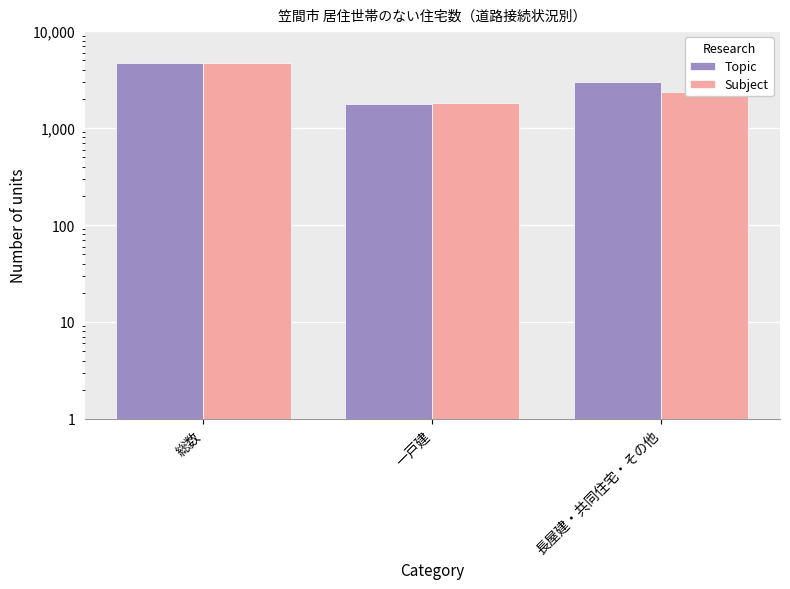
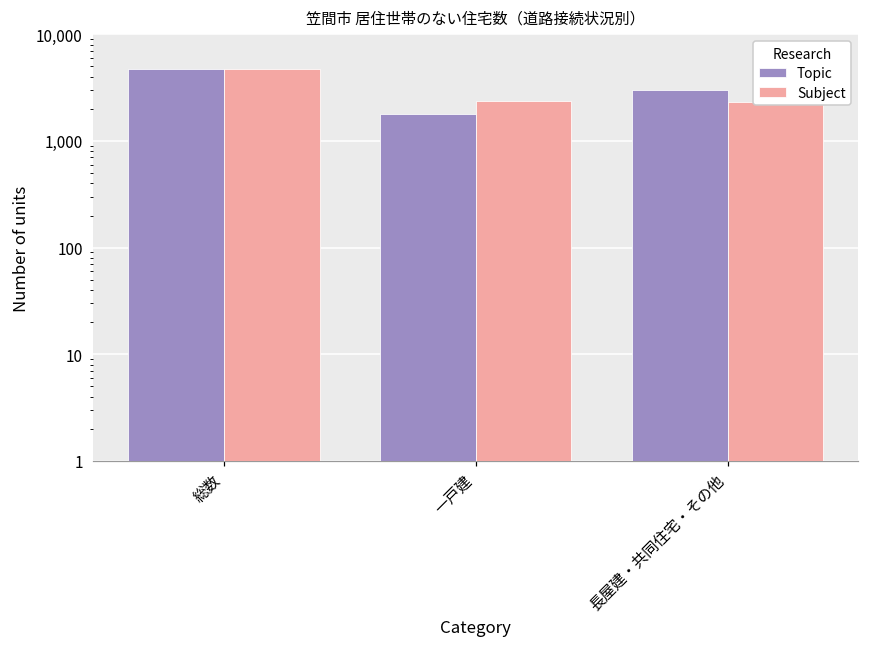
Subject, 一戸建: 1,800 -> 2,400
